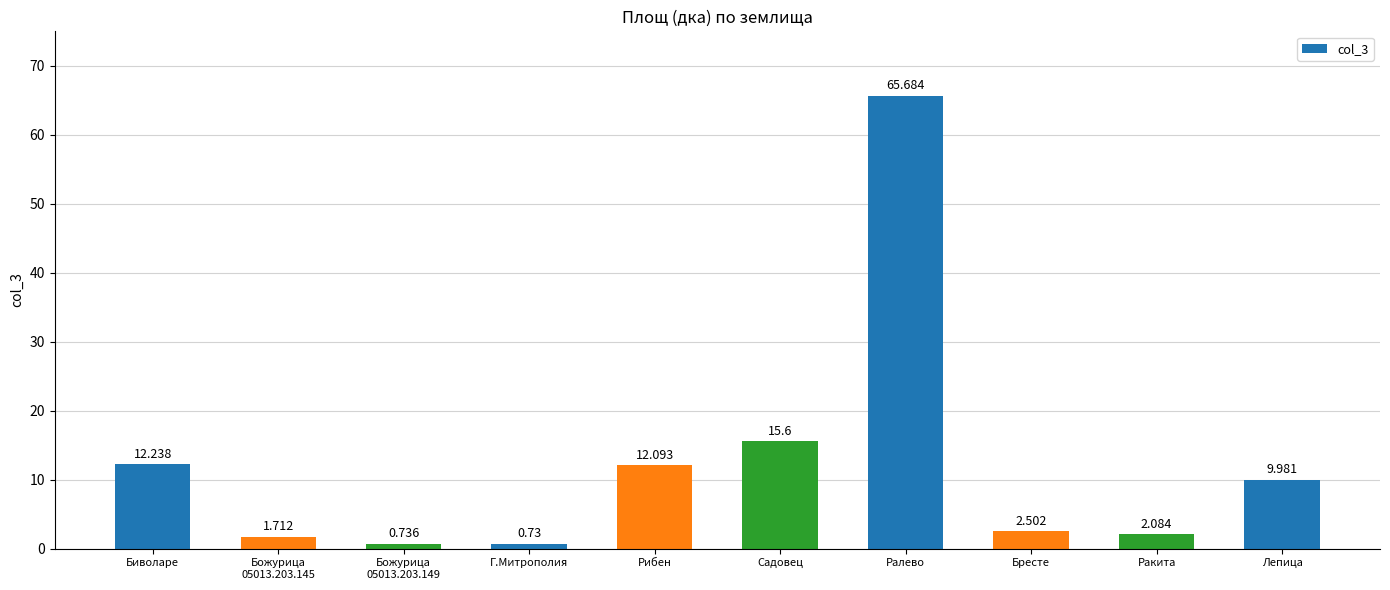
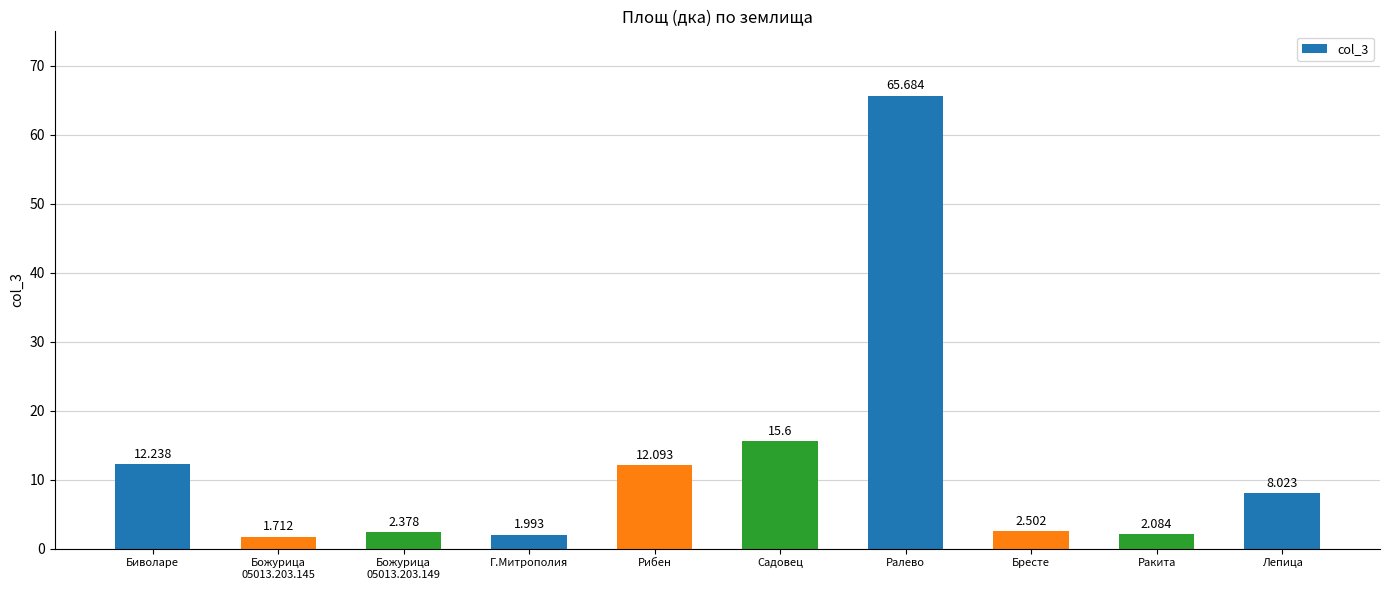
Божурица 05013.203.149: 0.736 -> 2.378
Г.Митрополия: 0.73 -> 1.993
Лепица: 9.981 -> 8.023
